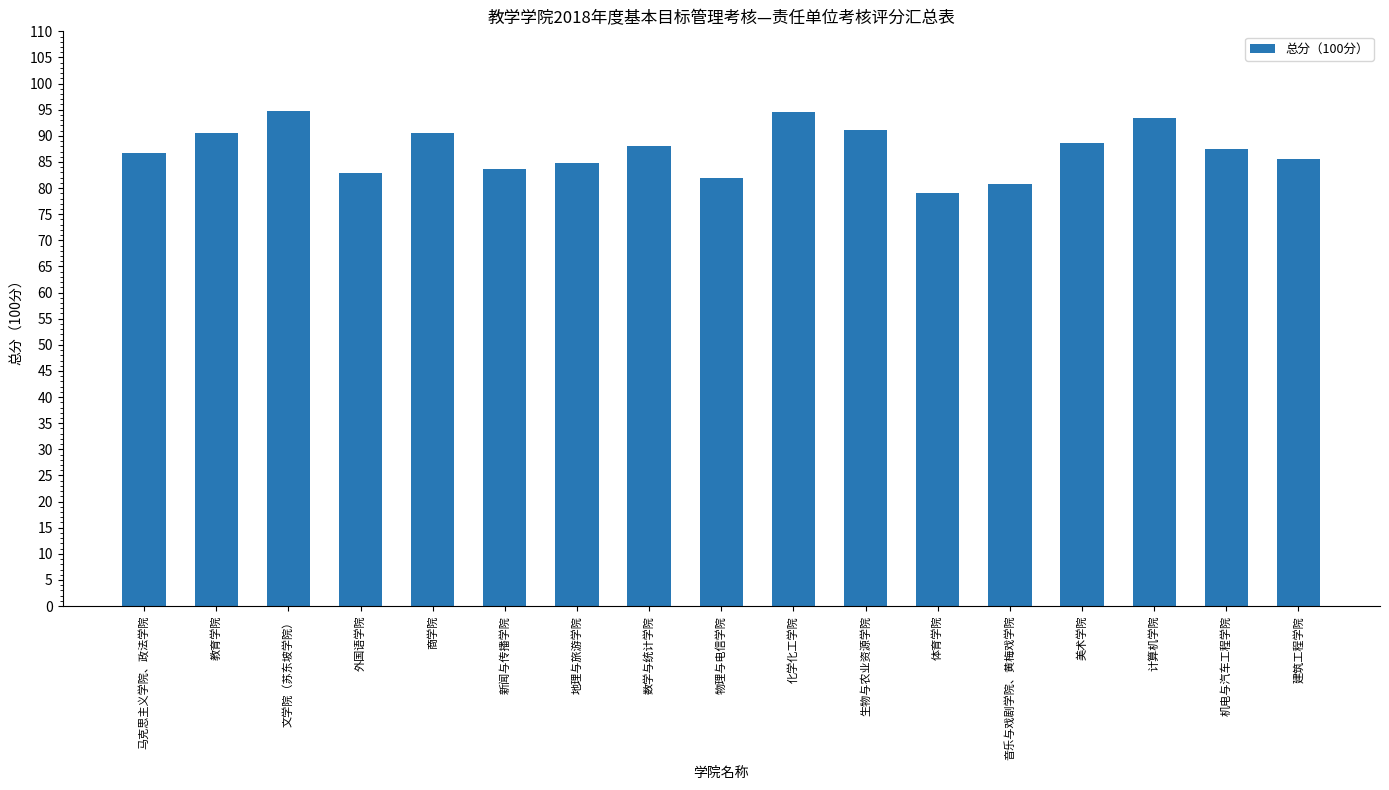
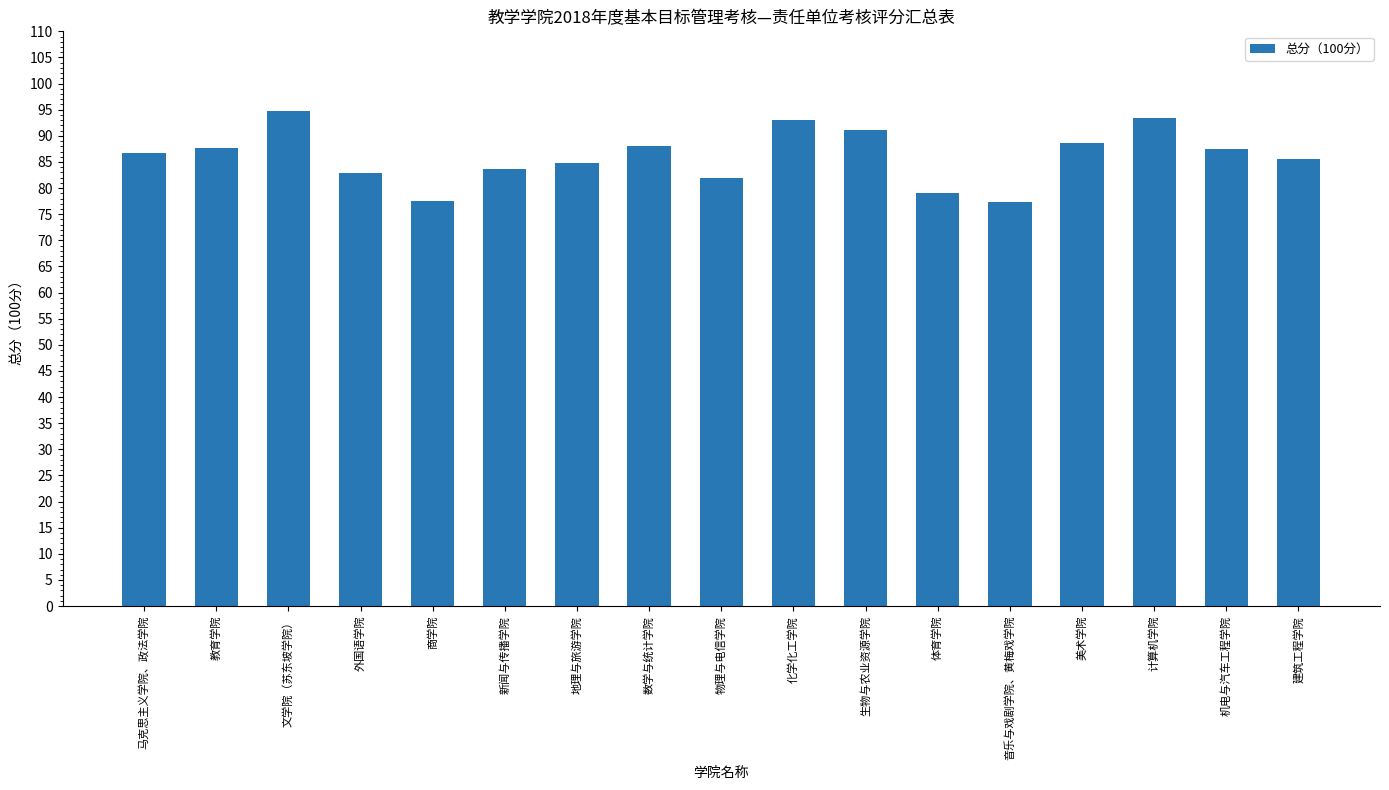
教育学院: 90 -> 88
商学院: 91 -> 78
化学化工学院: 94 -> 93
音乐与戏剧学院、黄梅戏学院: 81 -> 77
